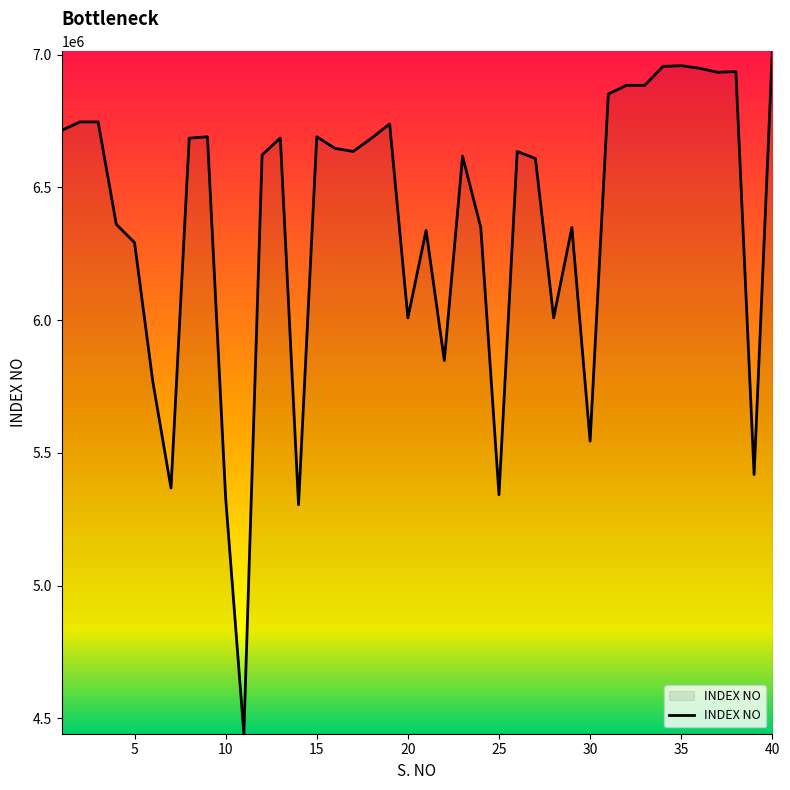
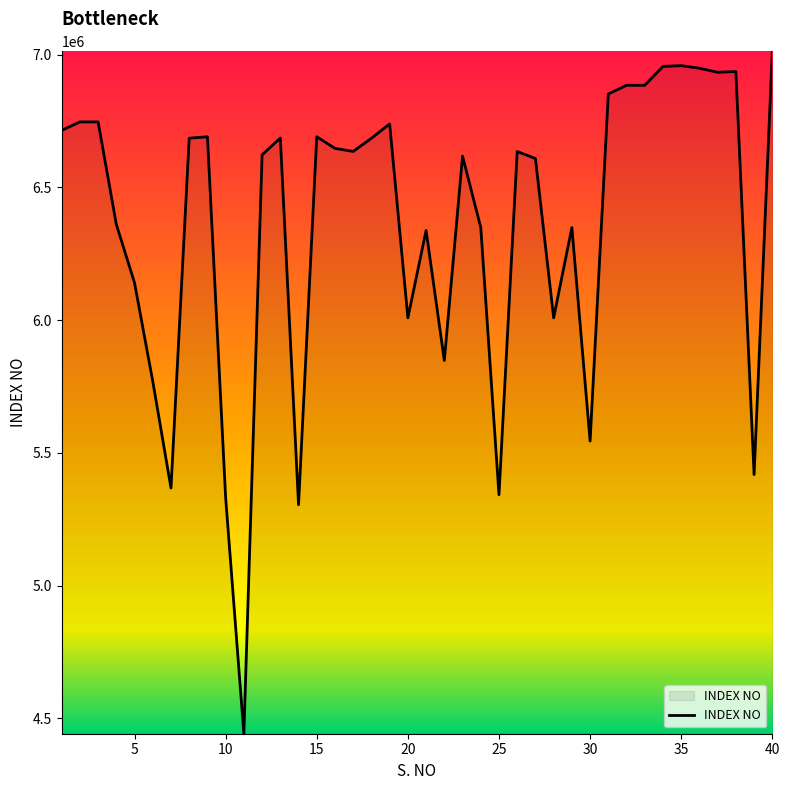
5: 6290000 -> 6140000
